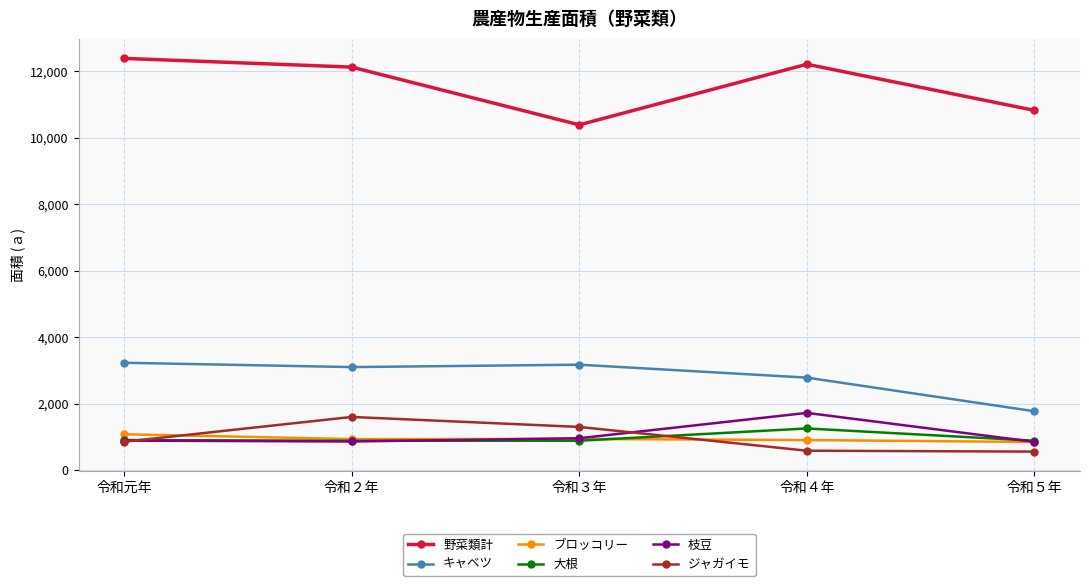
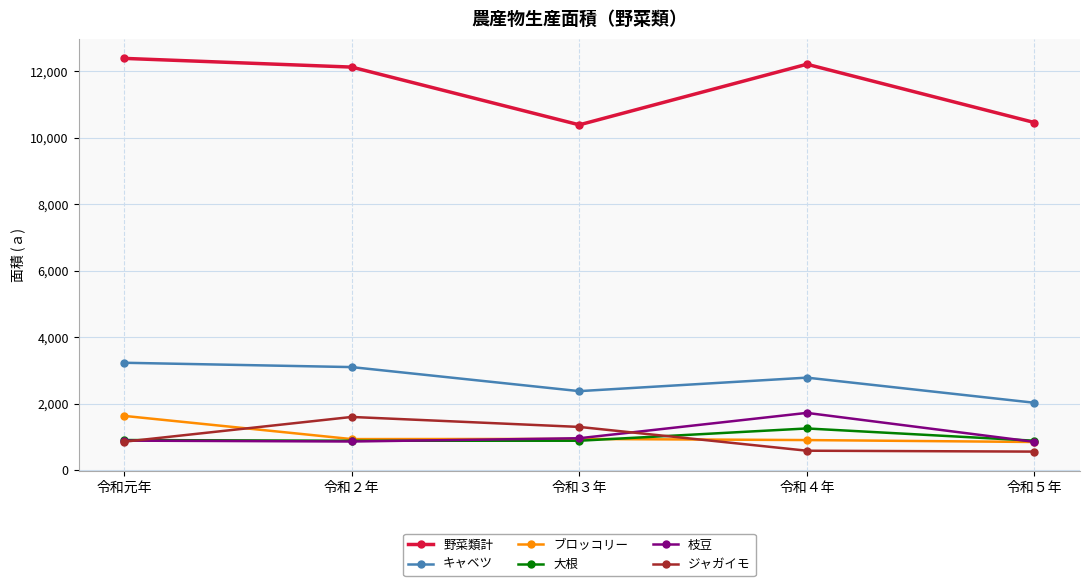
ブロッコリー, 令和元年: 1,100 -> 1,600
キャベツ, 令和３年: 3,200 -> 2,400
野菜類計, 令和５年: 10,800 -> 10,500
キャベツ, 令和５年: 1,800 -> 2,000
